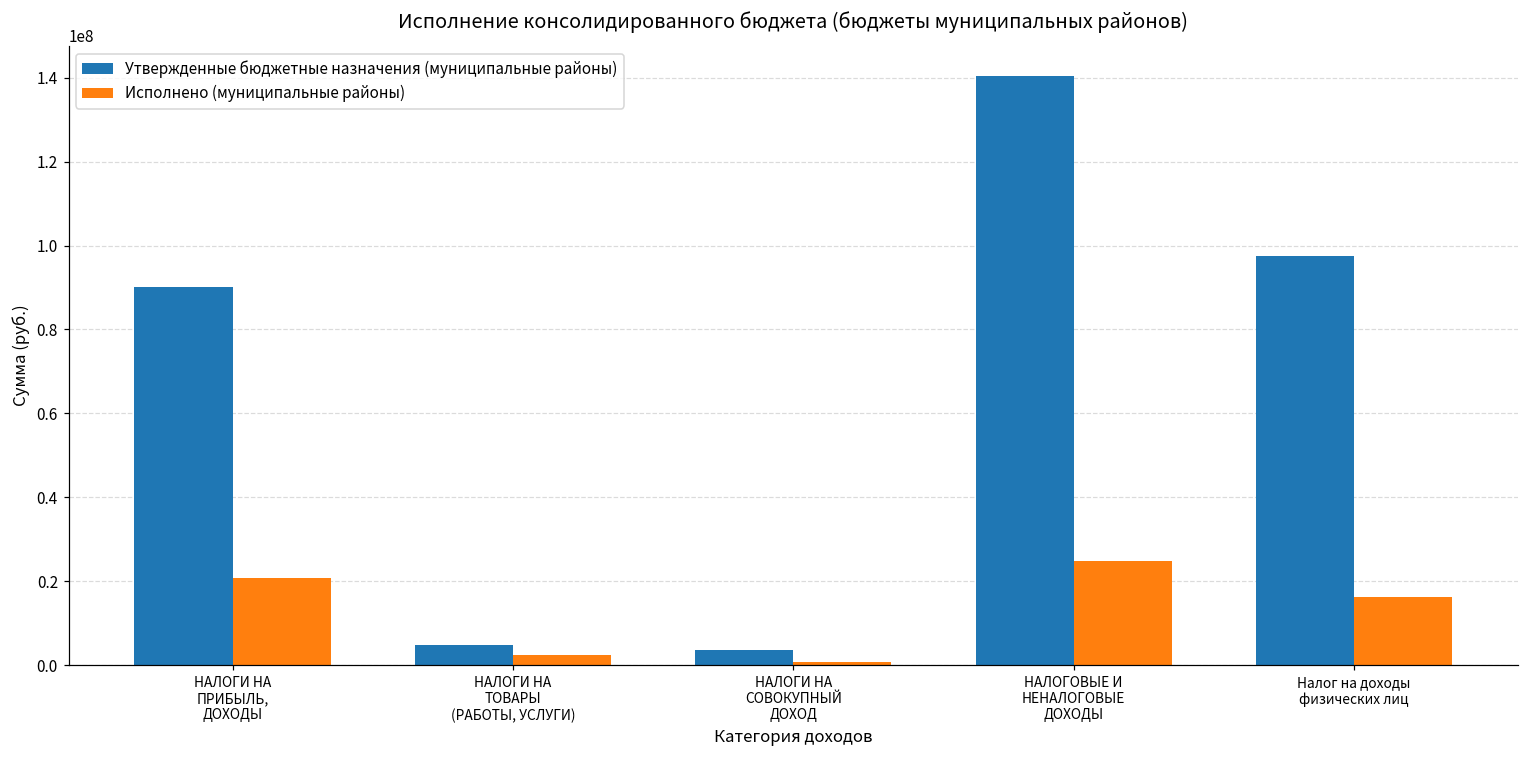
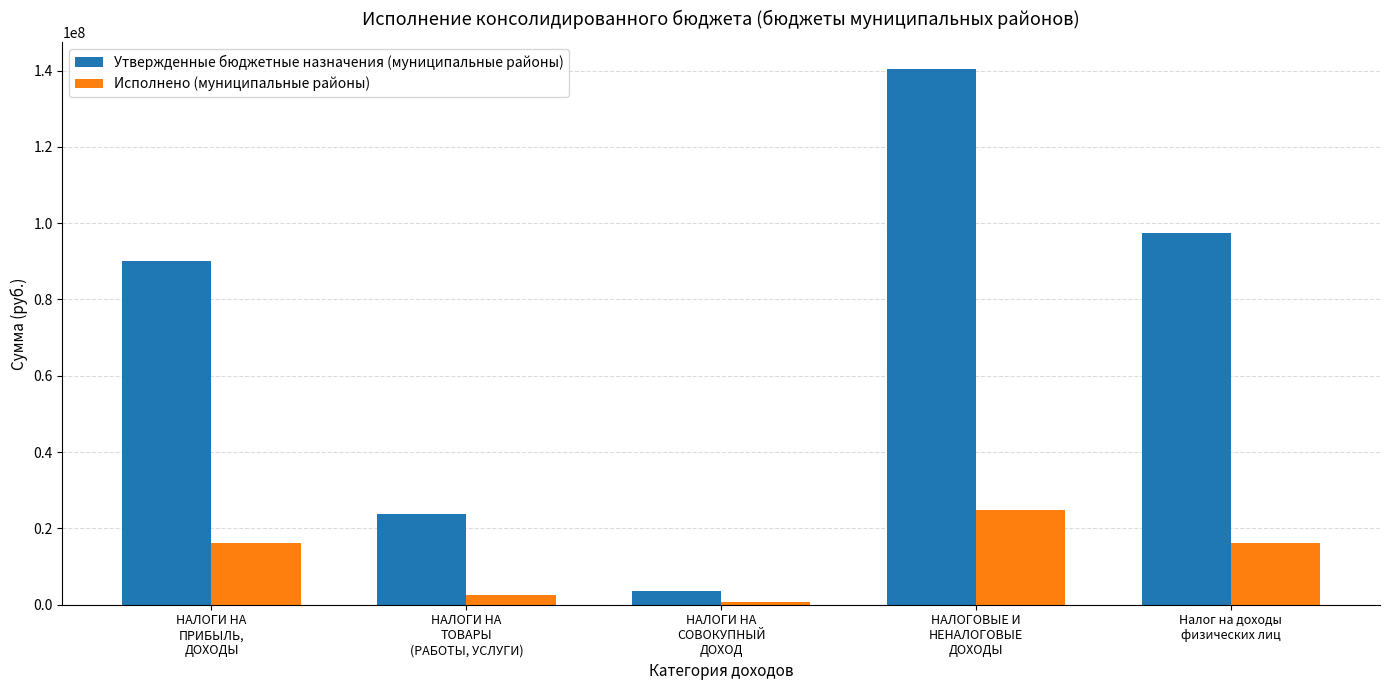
Исполнено (муниципальные районы), НАЛОГИ НА ПРИБЫЛЬ, ДОХОДЫ: 21000000 -> 16000000
Утвержденные бюджетные назначения (муниципальные районы), НАЛОГИ НА ТОВАРЫ (РАБОТЫ, УСЛУГИ): 5000000 -> 24000000
